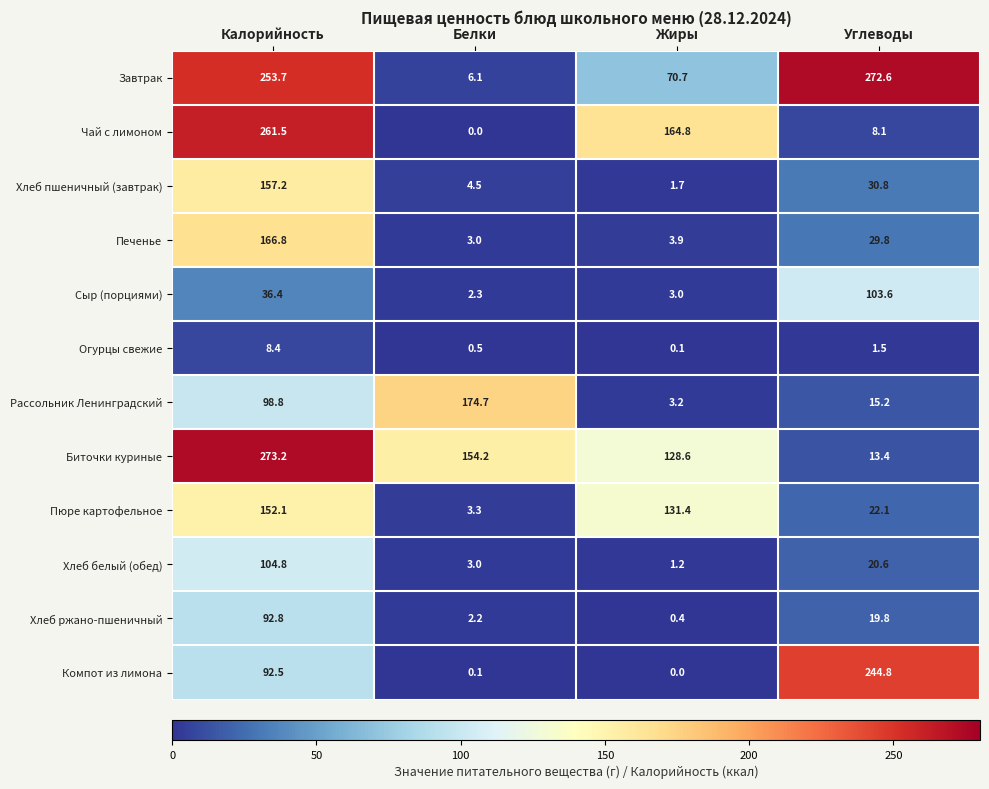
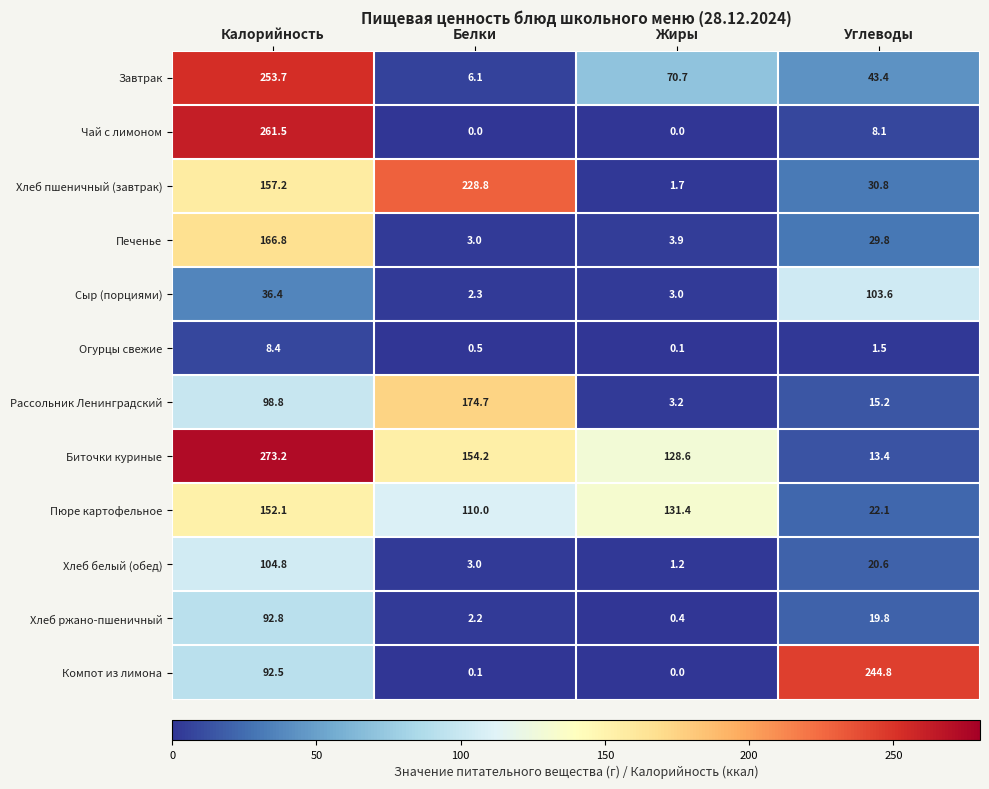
Завтрак, Углеводы: 272.6 -> 43.4
Чай с лимоном, Жиры: 164.8 -> 0.0
Хлеб пшеничный (завтрак), Белки: 4.5 -> 228.8
Пюре картофельное, Белки: 3.3 -> 110.0
